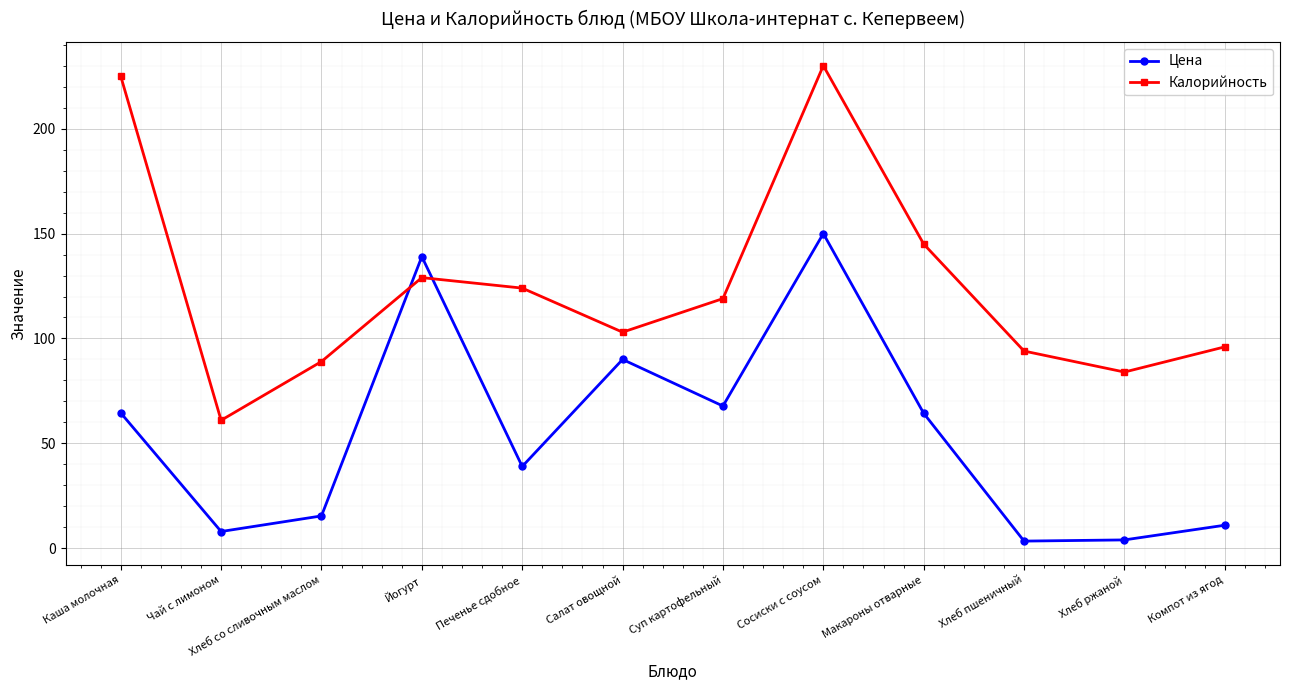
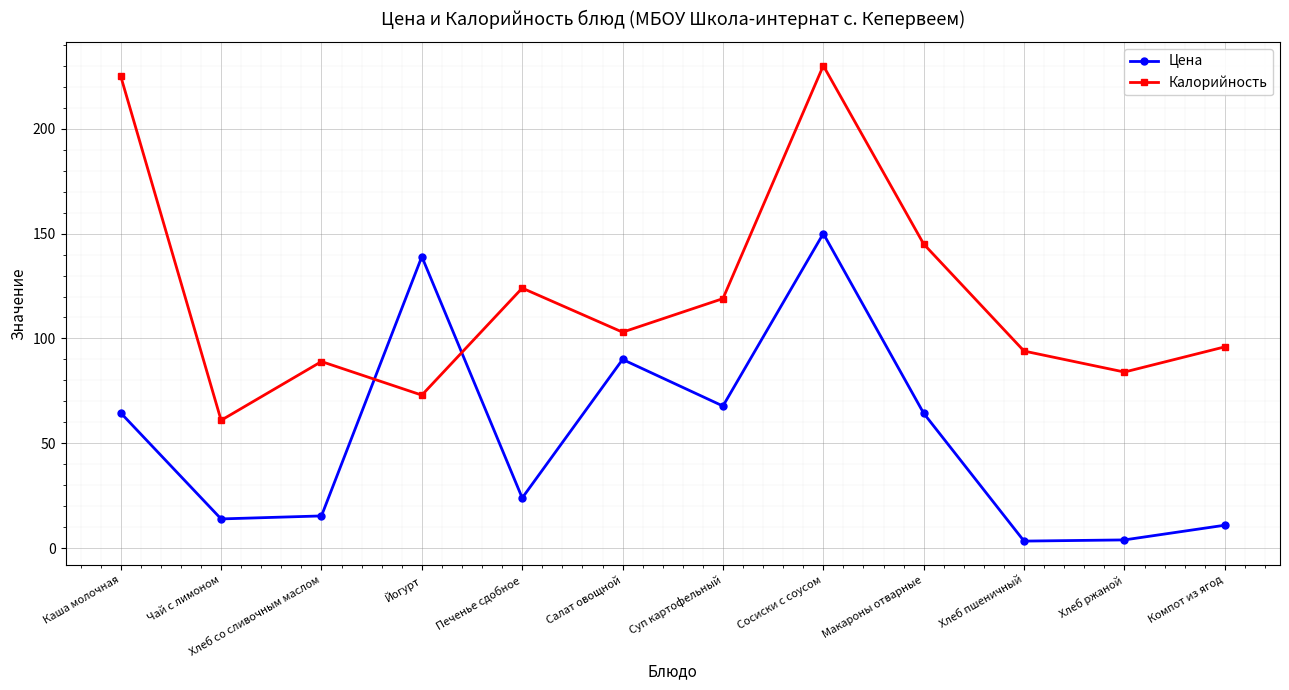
Цена, Чай с лимоном: 8 -> 14
Калорийность, Йогурт: 129 -> 73
Цена, Печенье сдобное: 39 -> 24
